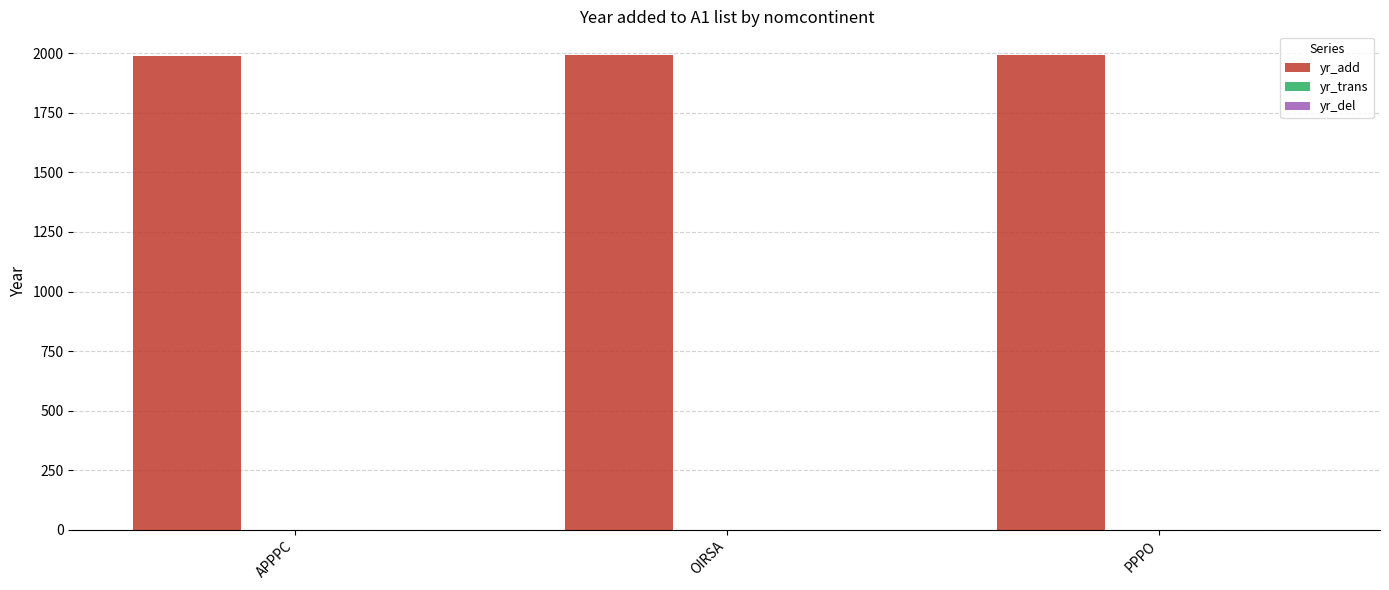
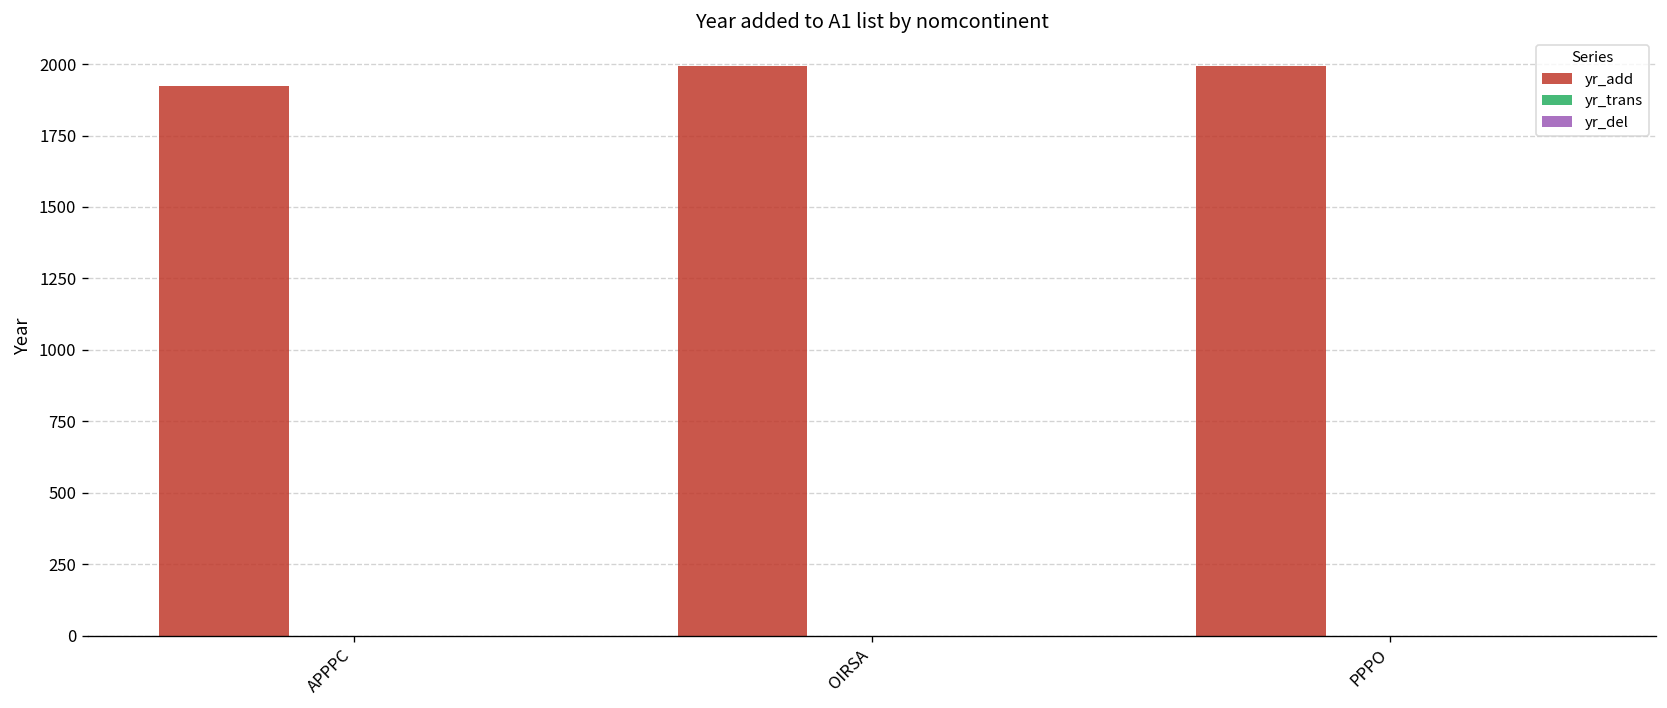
yr_add, APPPC: 1990 -> 1930
